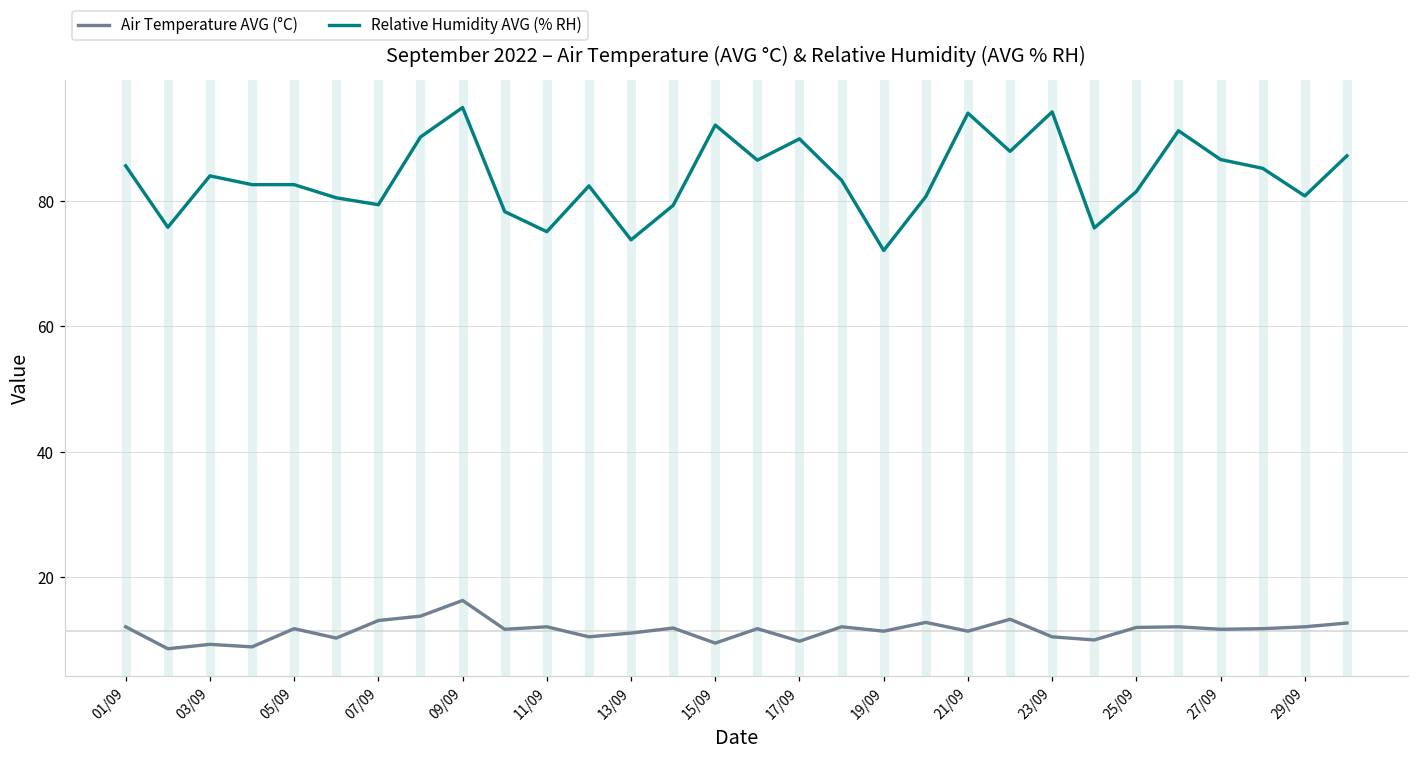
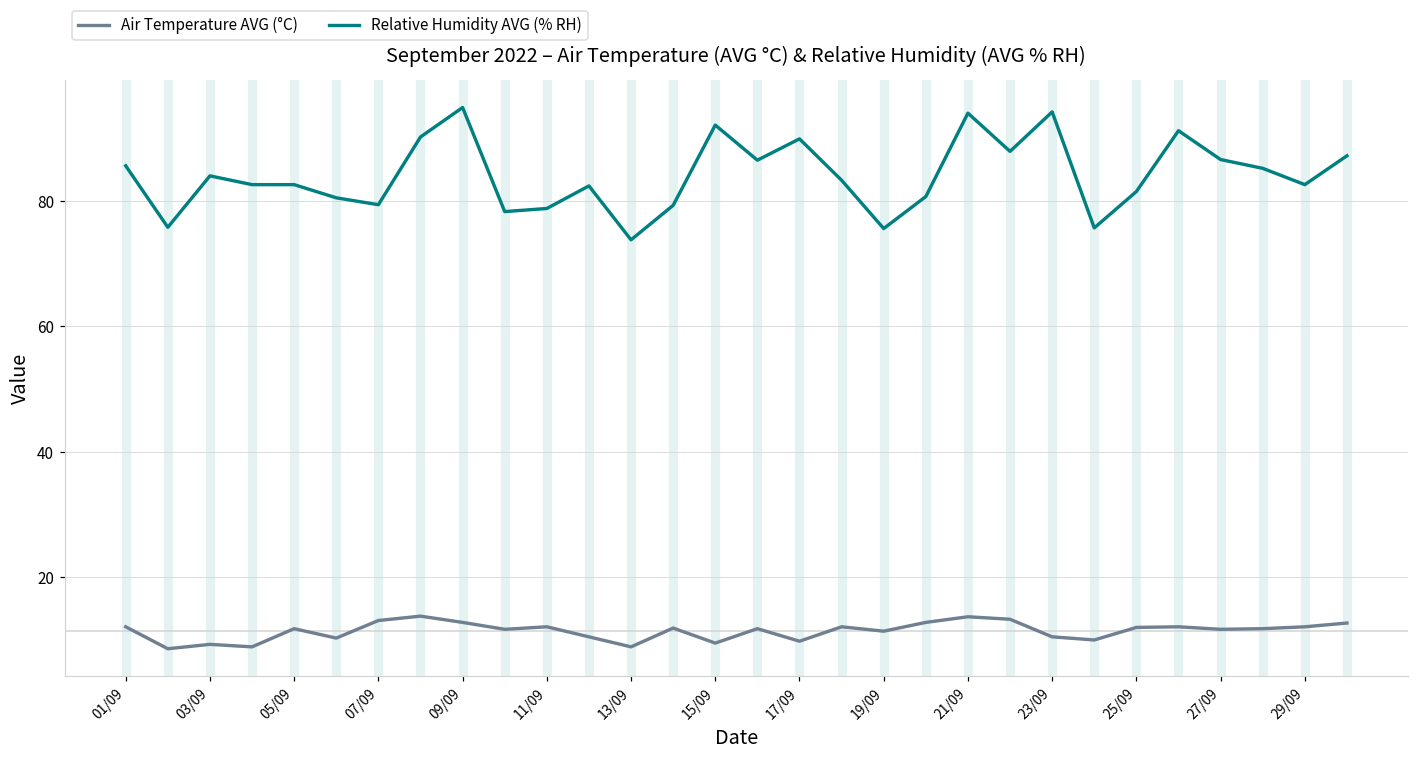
Air Temperature AVG (°C), 09/09: 16 -> 13
Relative Humidity AVG (% RH), 11/09: 75 -> 79
Air Temperature AVG (°C), 13/09: 11 -> 9
Relative Humidity AVG (% RH), 19/09: 72 -> 76
Air Temperature AVG (°C), 21/09: 11 -> 14
Relative Humidity AVG (% RH), 29/09: 81 -> 83
